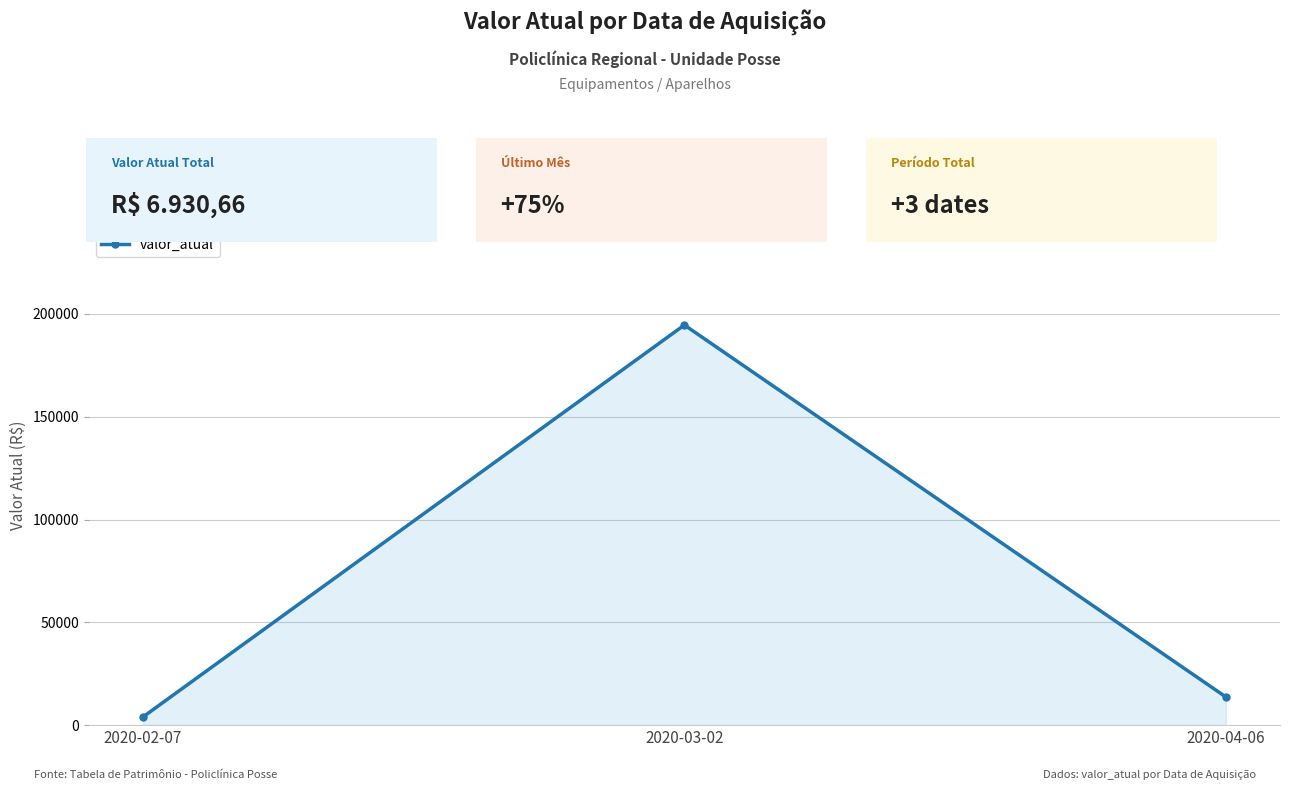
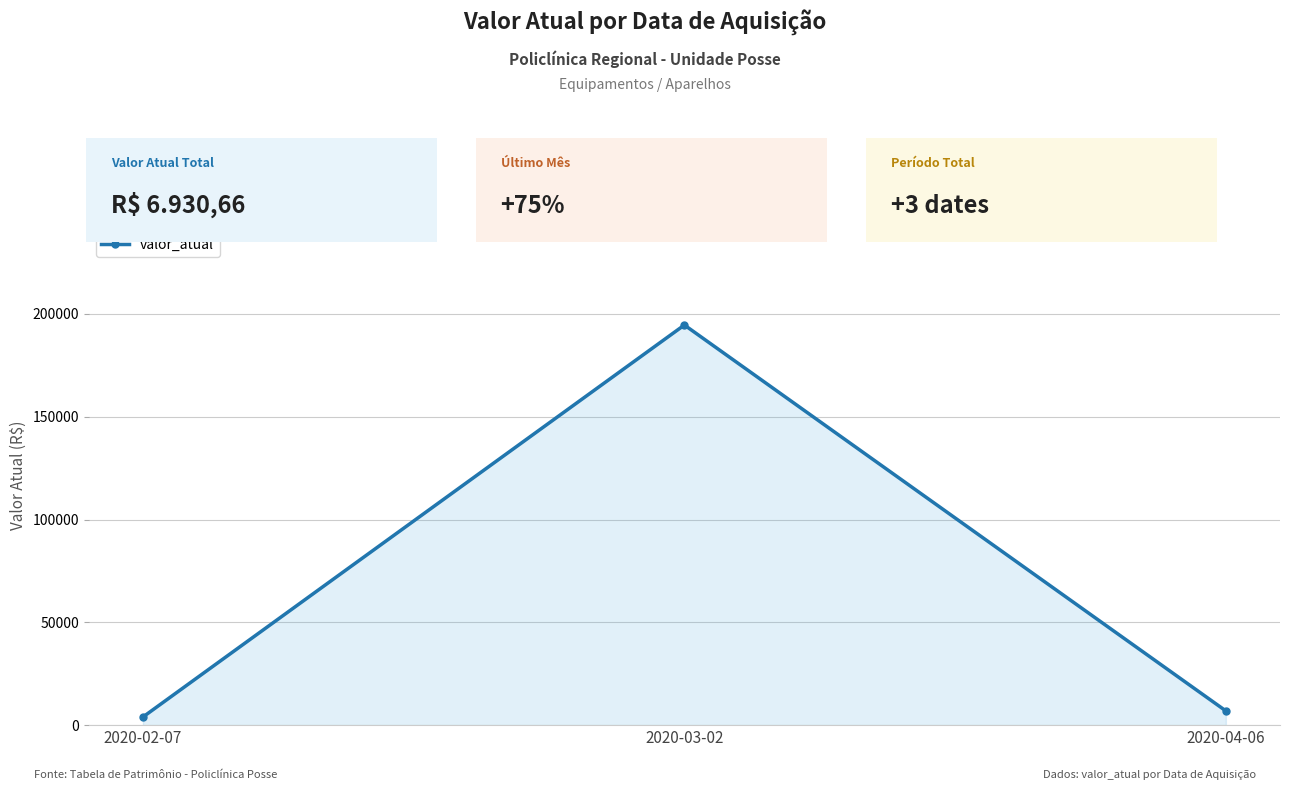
2020-04-06: 14000 -> 7000
